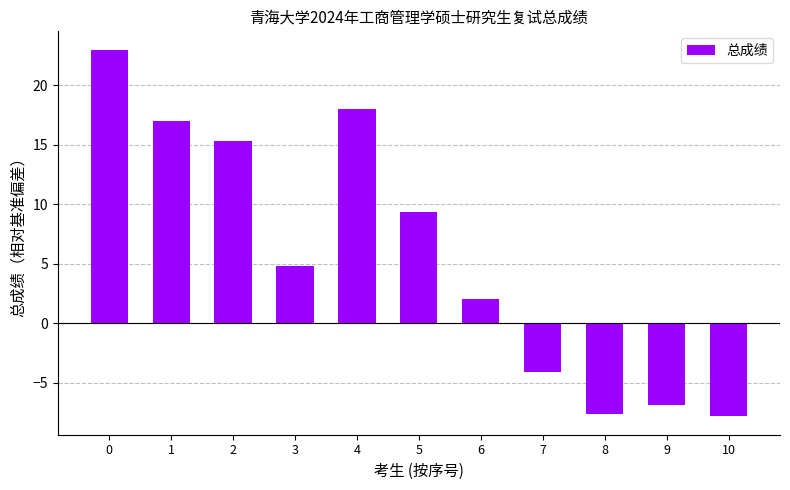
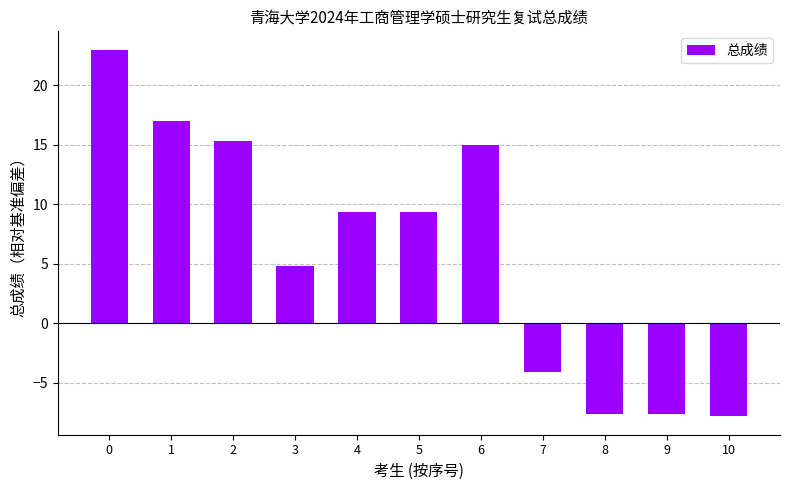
4: 18.0 -> 9.3
6: 2.0 -> 15.0
9: -6.8 -> -7.7
